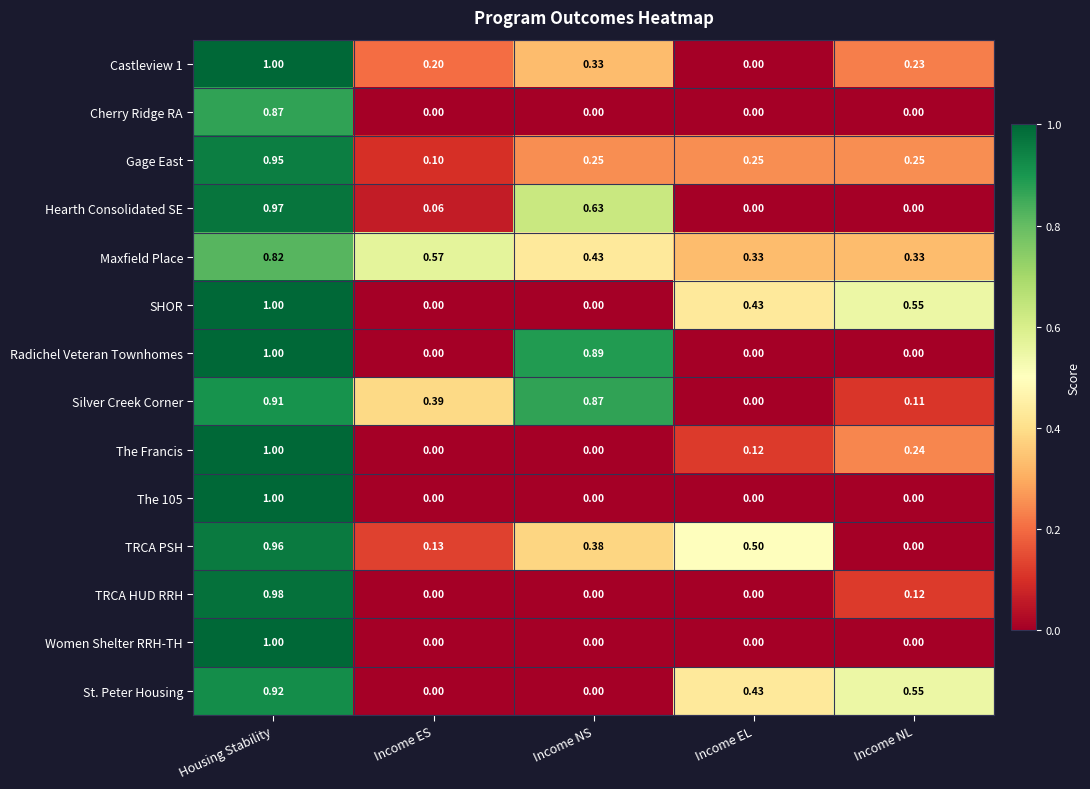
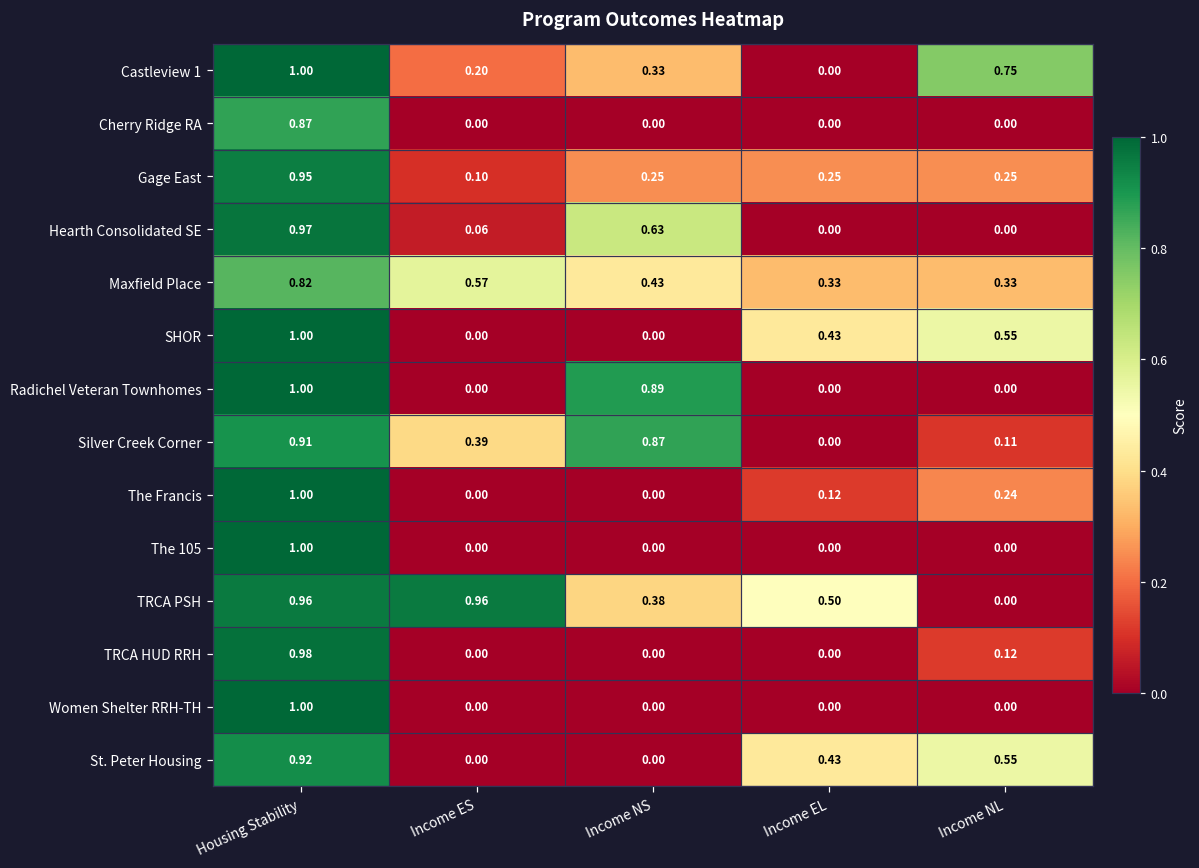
Castleview 1, Income NL: 0.23 -> 0.75
TRCA PSH, Income ES: 0.13 -> 0.96
